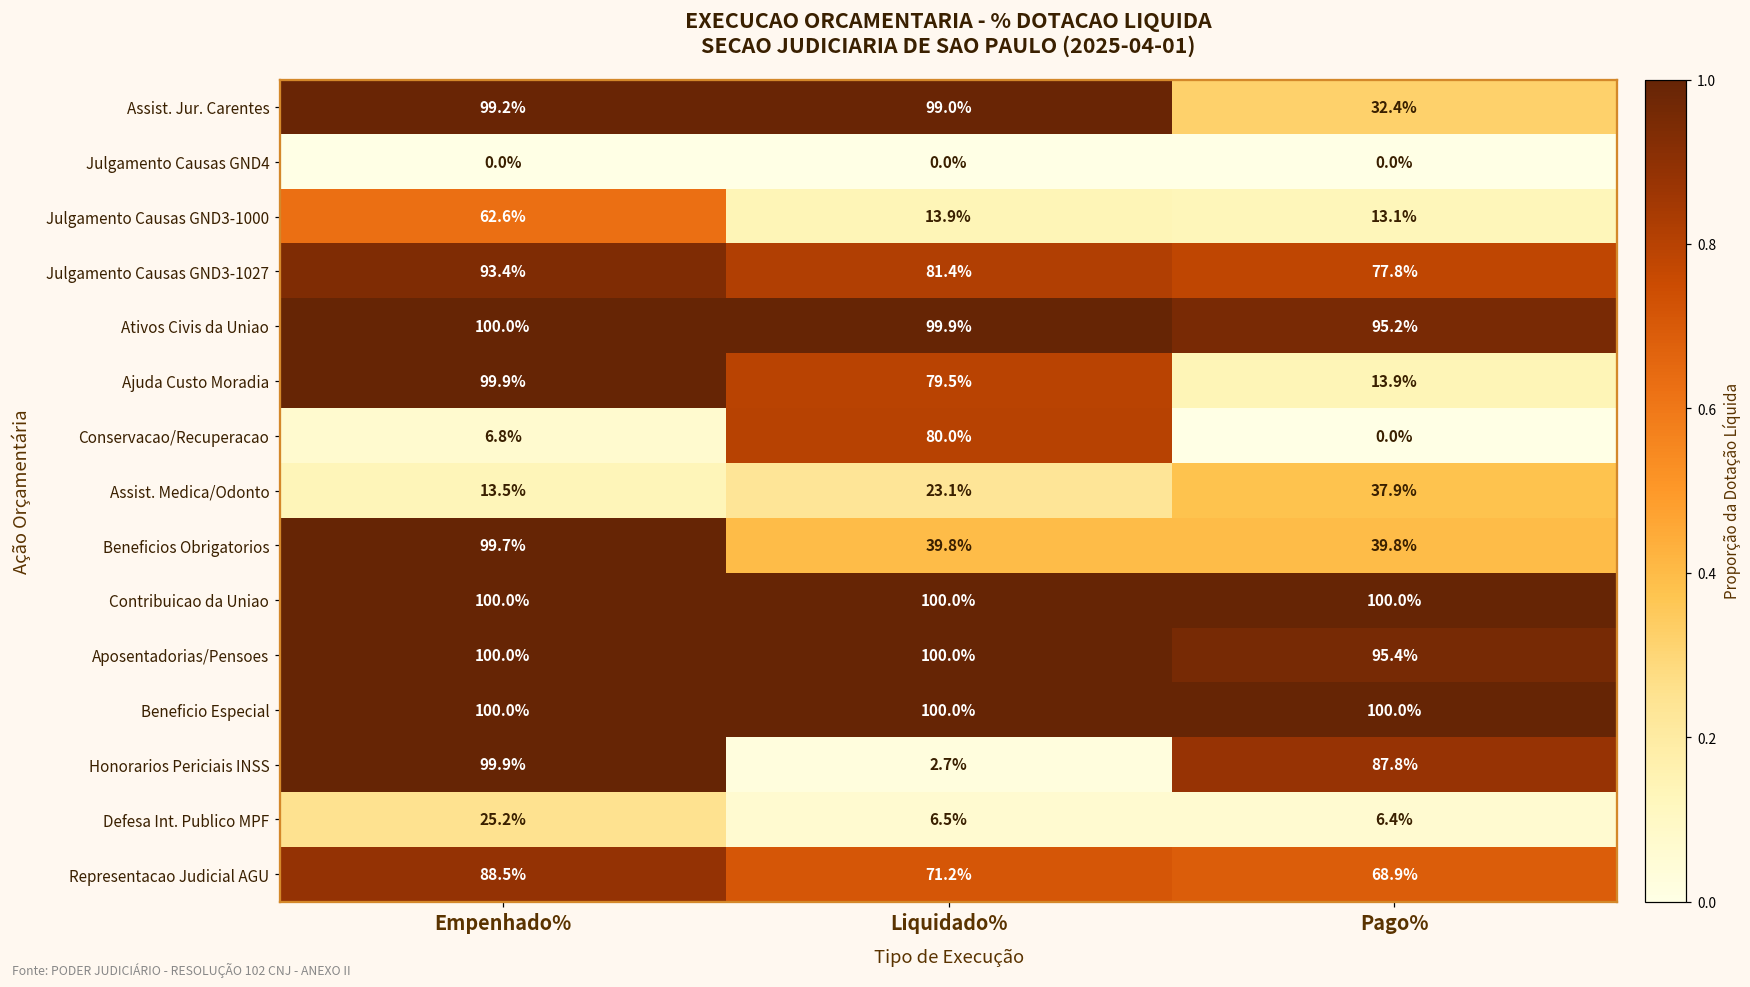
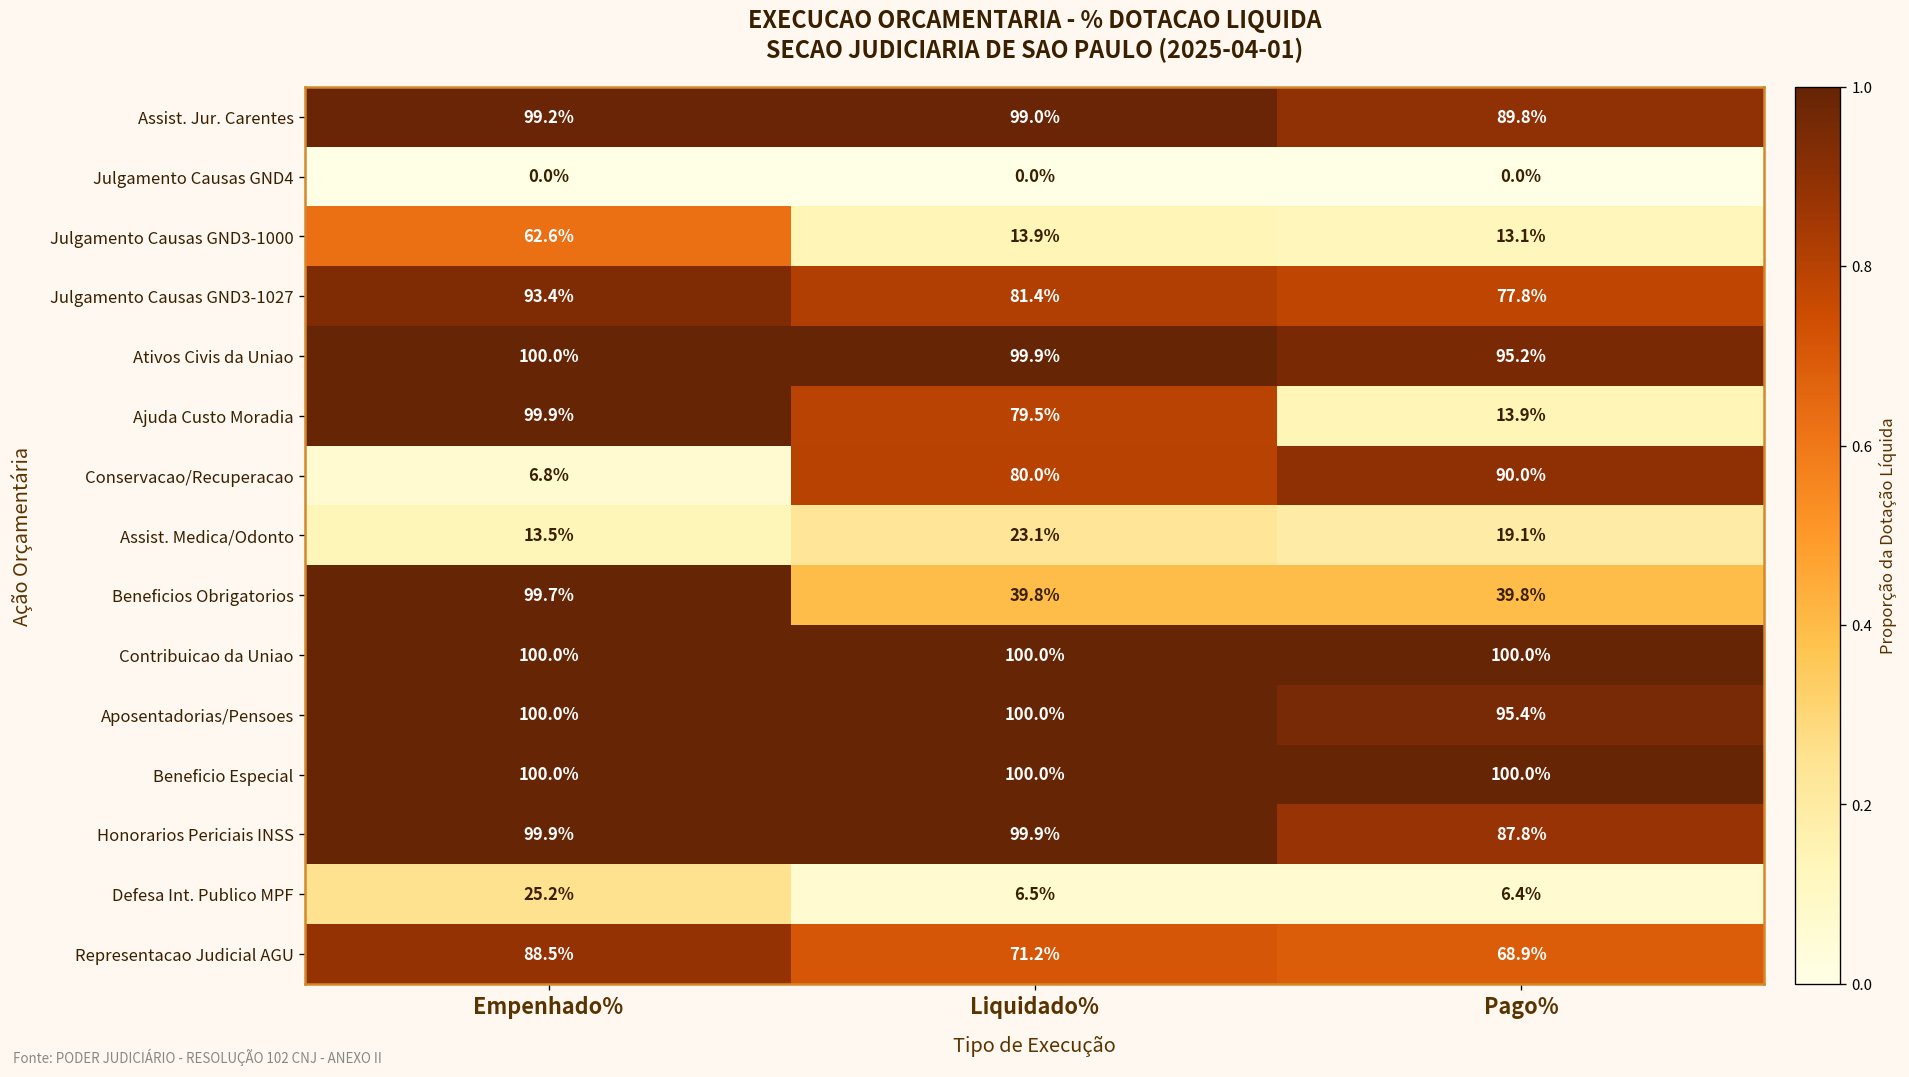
Assist. Jur. Carentes, Pago%: 32.4% -> 89.8%
Conservacao/Recuperacao, Pago%: 0.0% -> 90.0%
Assist. Medica/Odonto, Pago%: 37.9% -> 19.1%
Honorarios Periciais INSS, Liquidado%: 2.7% -> 99.9%
